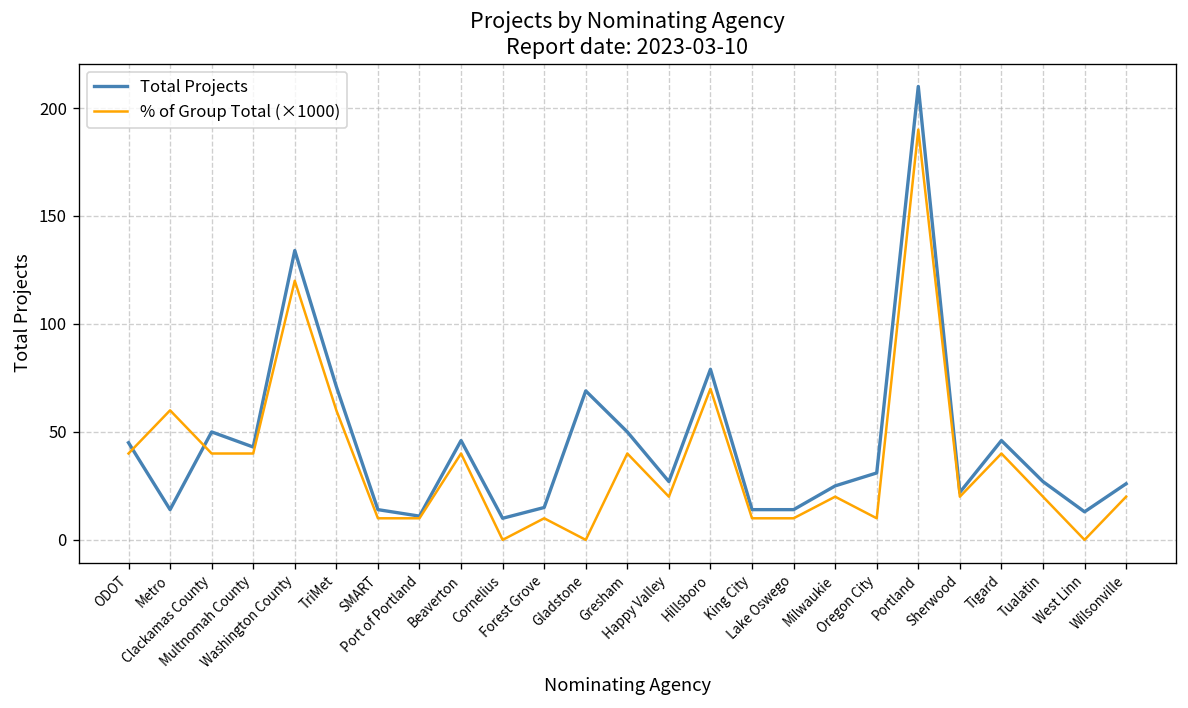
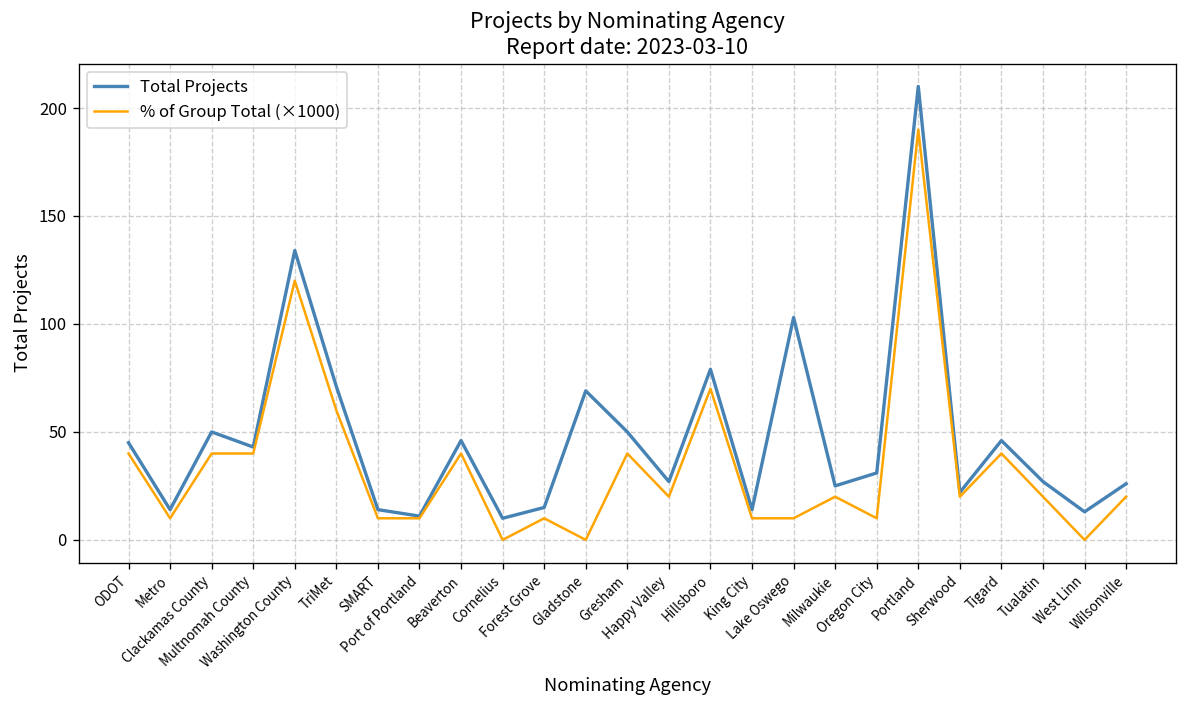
% of Group Total (×1000), Metro: 60 -> 10
Total Projects, Lake Oswego: 14 -> 103
